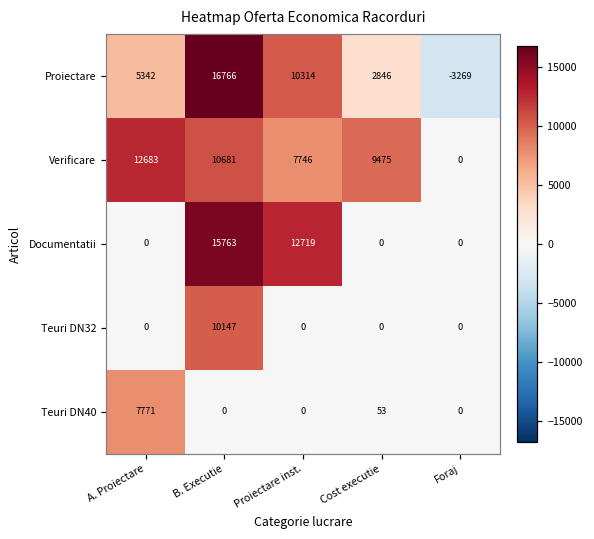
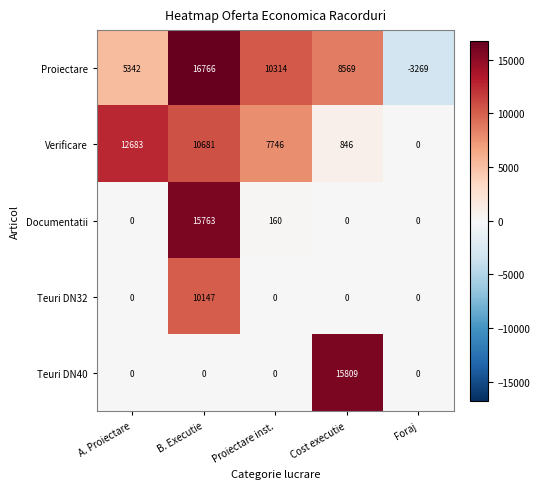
Proiectare, Cost executie: 2846 -> 8569
Verificare, Cost executie: 9475 -> 846
Documentatii, Proiectare inst.: 12719 -> 160
Teuri DN40, A. Proiectare: 7771 -> 0
Teuri DN40, Cost executie: 53 -> 15809
